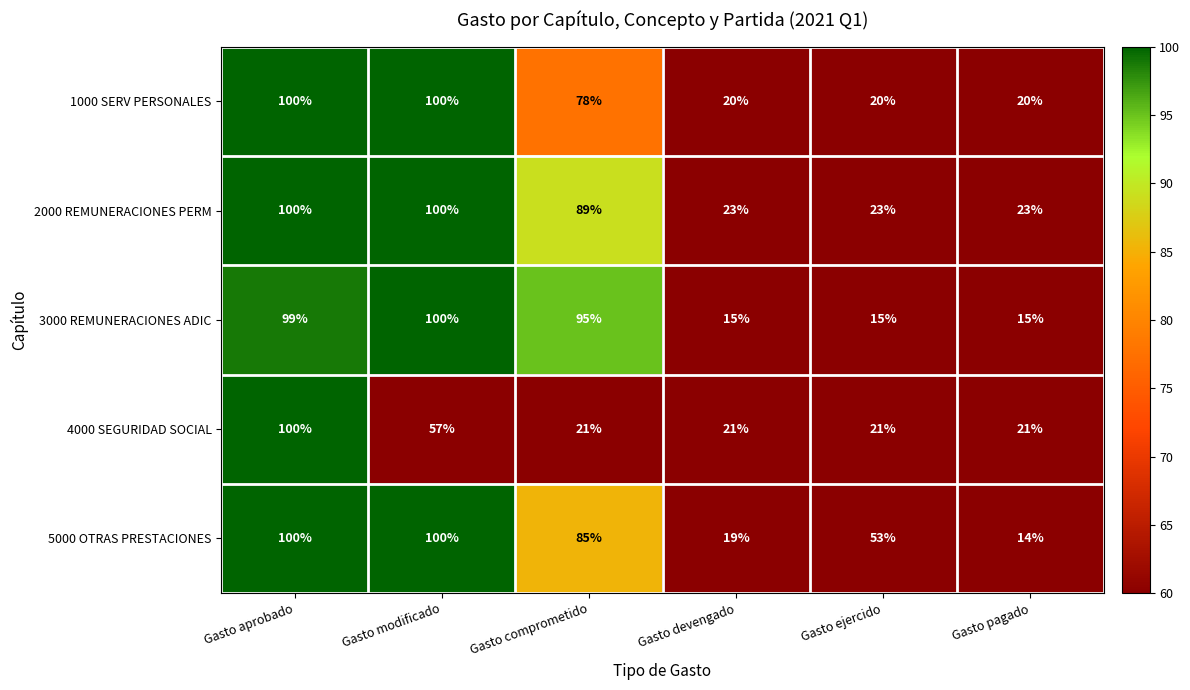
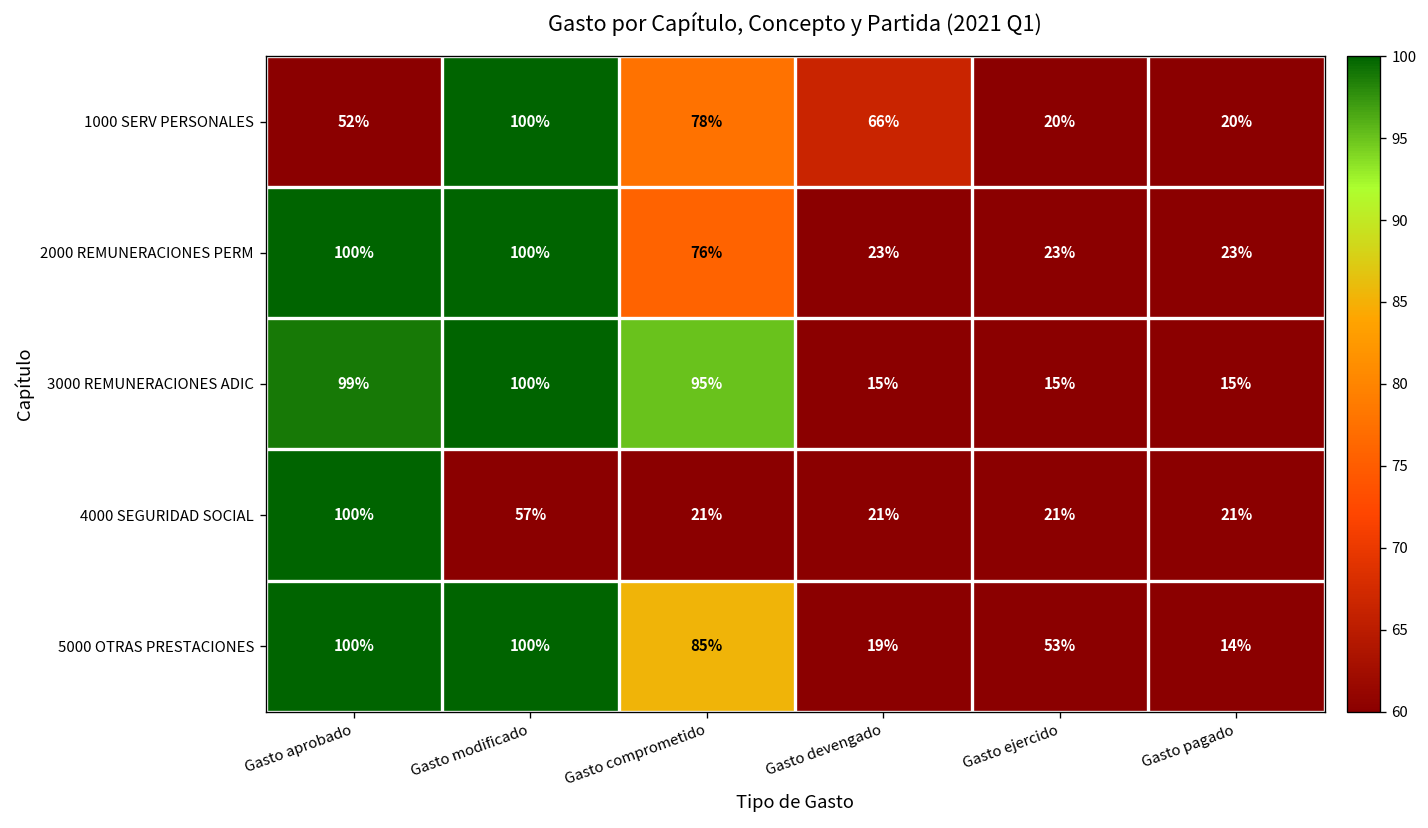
1000 SERV PERSONALES, Gasto aprobado: 100% -> 52%
1000 SERV PERSONALES, Gasto devengado: 20% -> 66%
2000 REMUNERACIONES PERM, Gasto comprometido: 89% -> 76%
